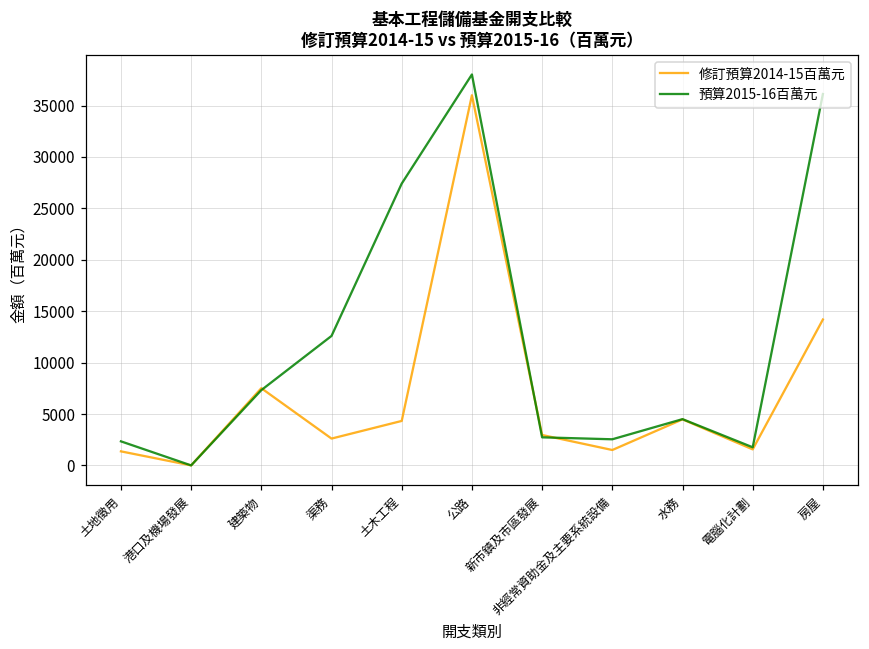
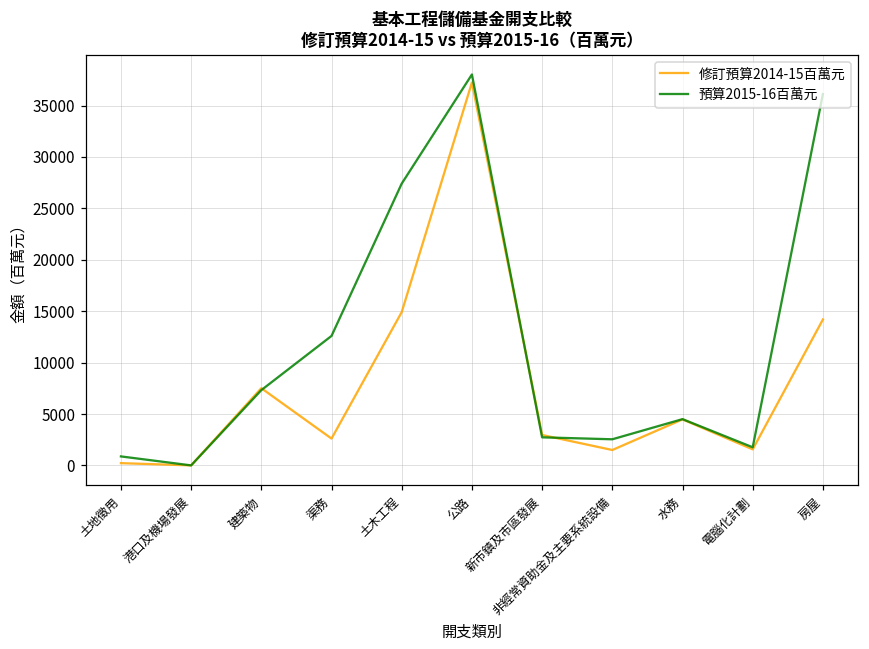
修訂預算2014-15百萬元, 土地徵用: 1000 -> 0
預算2015-16百萬元, 土地徵用: 2000 -> 1000
修訂預算2014-15百萬元, 土木工程: 4000 -> 15000
修訂預算2014-15百萬元, 公路: 36000 -> 37000
